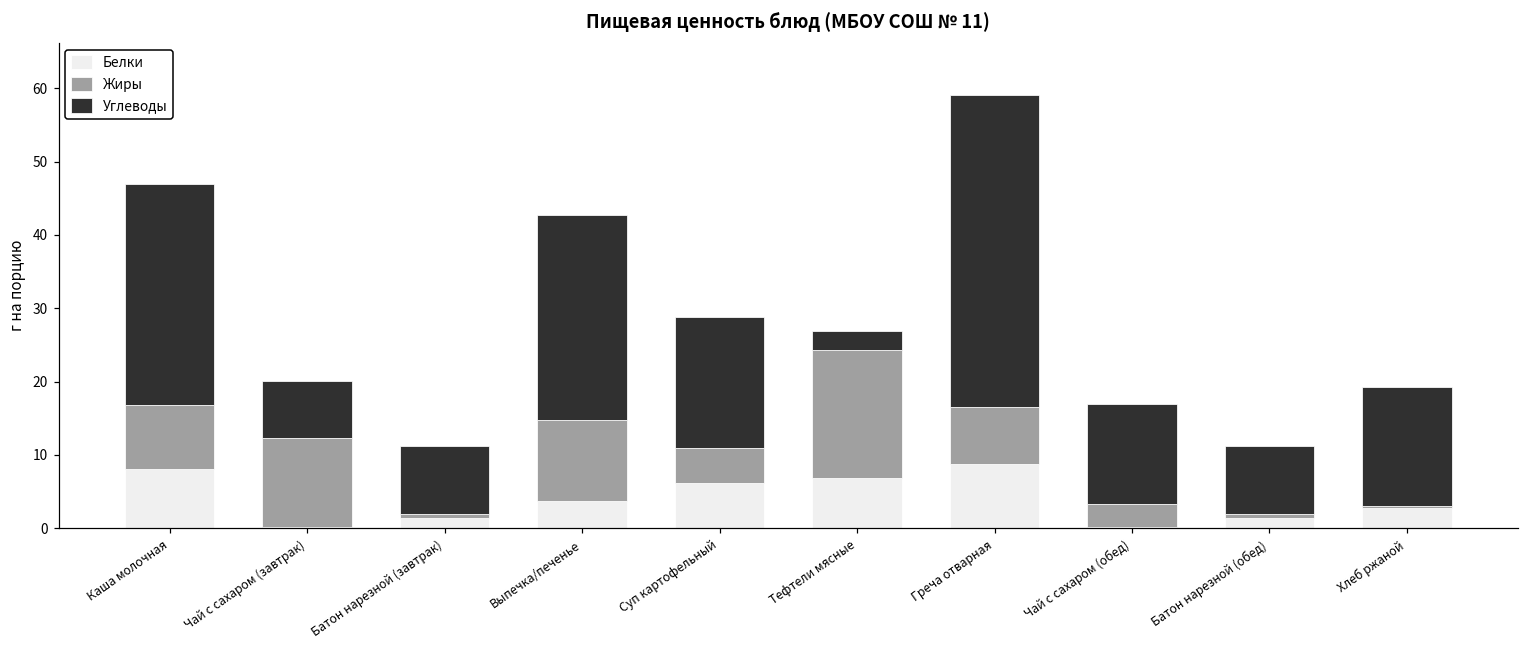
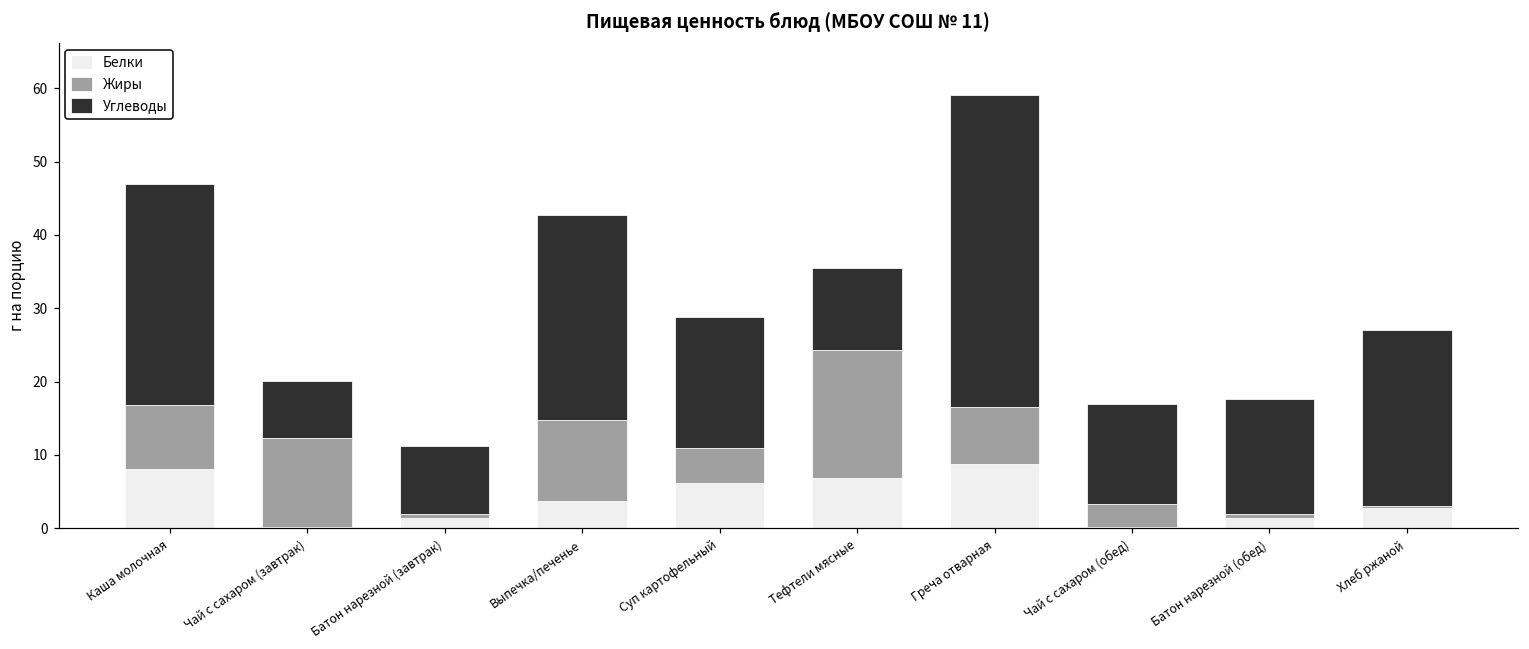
Углеводы, Тефтели мясные: 3 -> 11
Углеводы, Батон нарезной (обед): 9 -> 16
Углеводы, Хлеб ржаной: 16 -> 24
